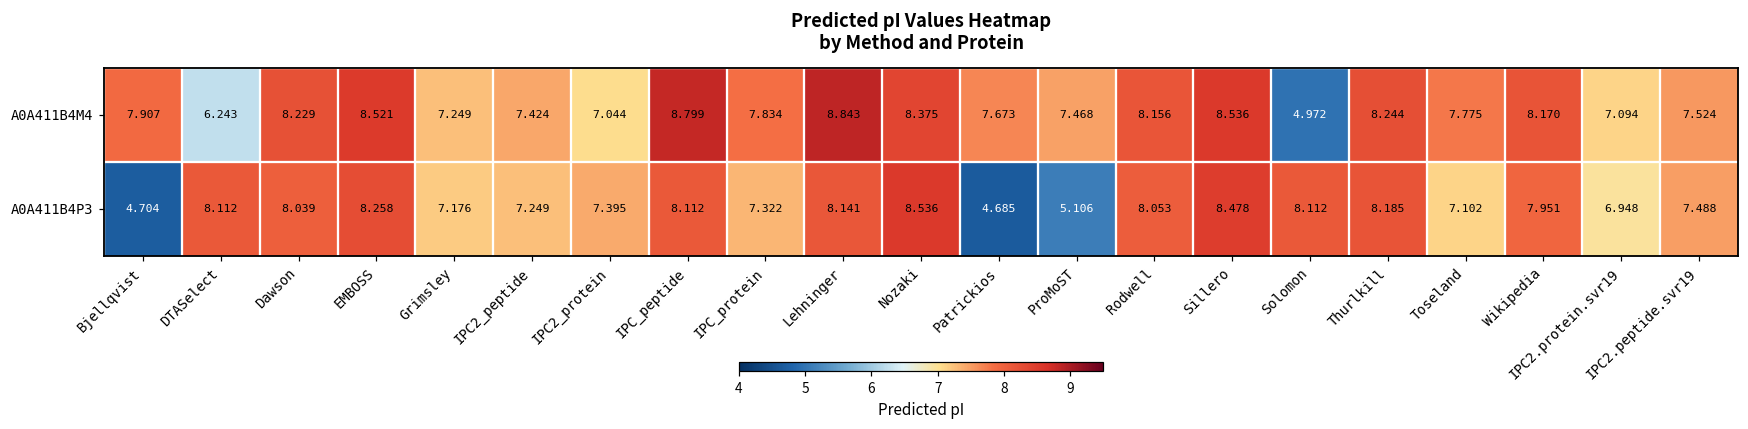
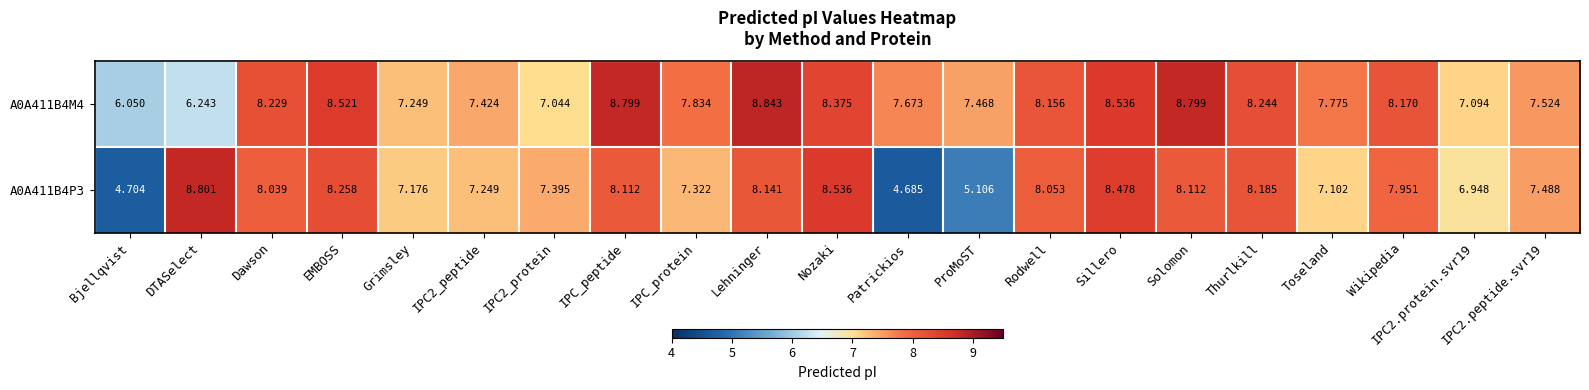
A0A411B4M4, Bjellqvist: 7.907 -> 6.050
A0A411B4M4, Solomon: 4.972 -> 8.799
A0A411B4P3, DTASelect: 8.112 -> 8.801
